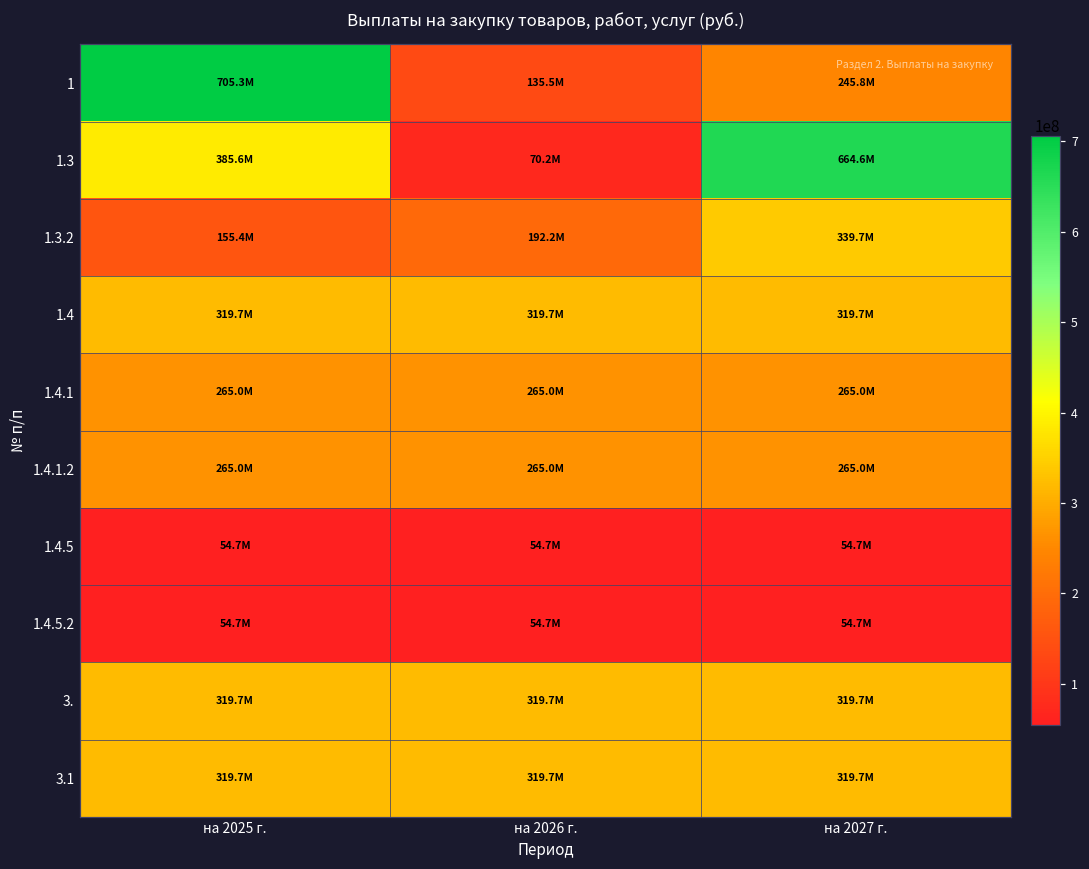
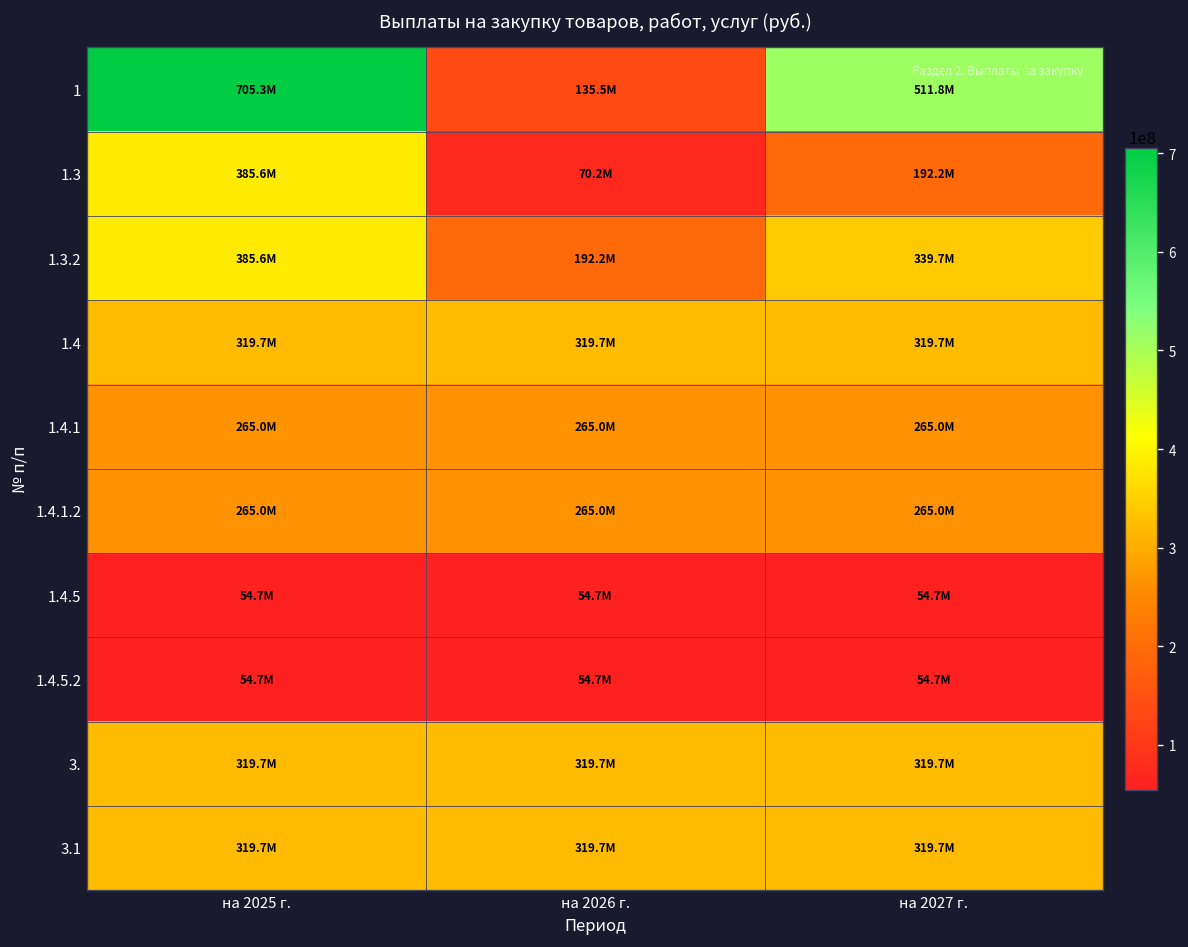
1, на 2027 г.: 245.8M -> 511.8M
1.3, на 2027 г.: 664.6M -> 192.2M
1.3.2, на 2025 г.: 155.4M -> 385.6M
